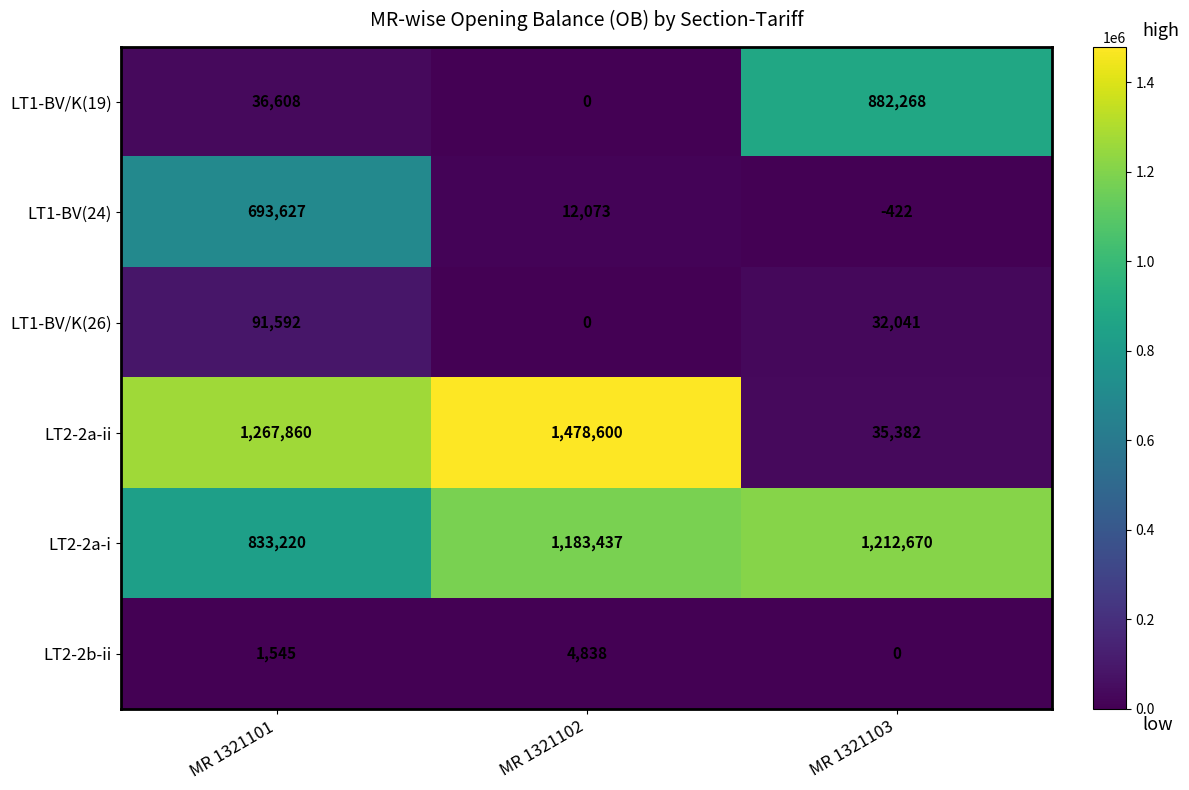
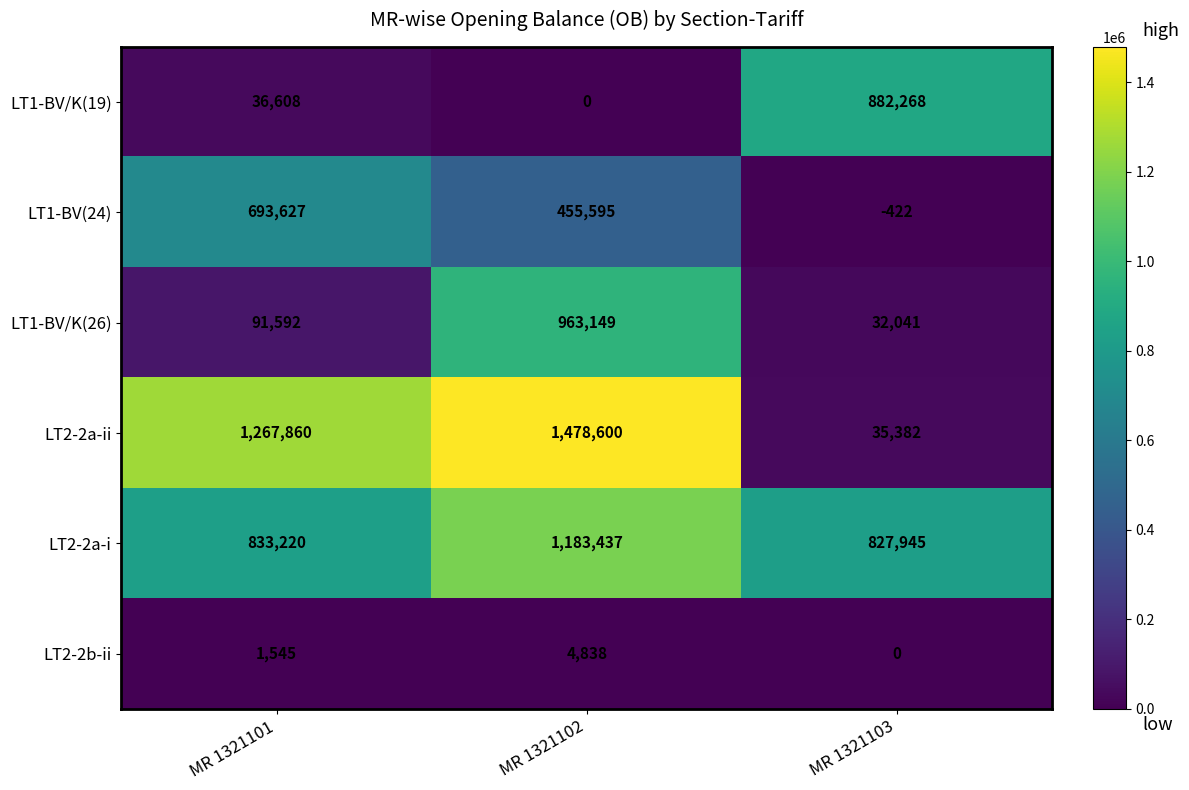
LT1-BV(24), MR 1321102: 12,073 -> 455,595
LT1-BV/K(26), MR 1321102: 0 -> 963,149
LT2-2a-i, MR 1321103: 1,212,670 -> 827,945
